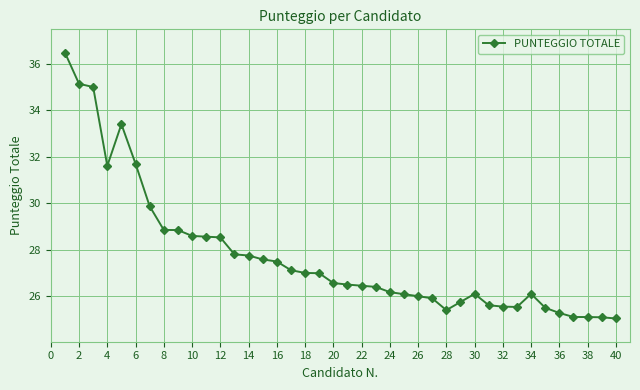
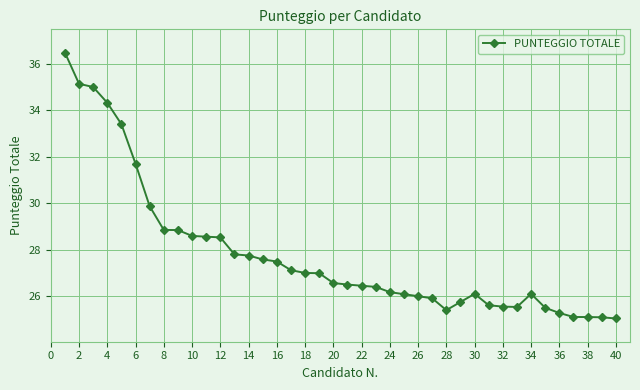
4: 31.6 -> 34.3
